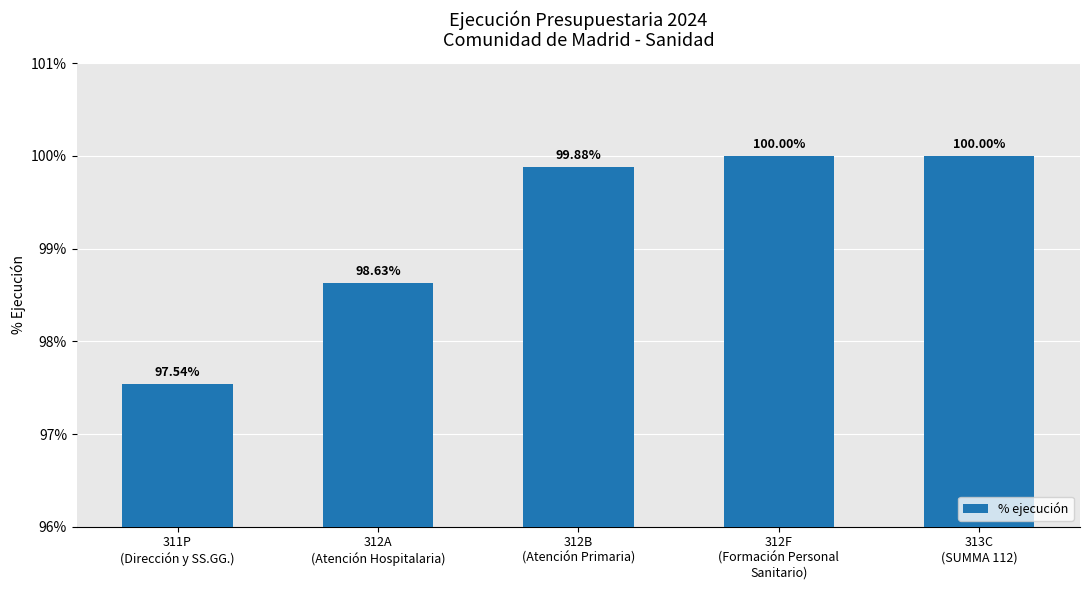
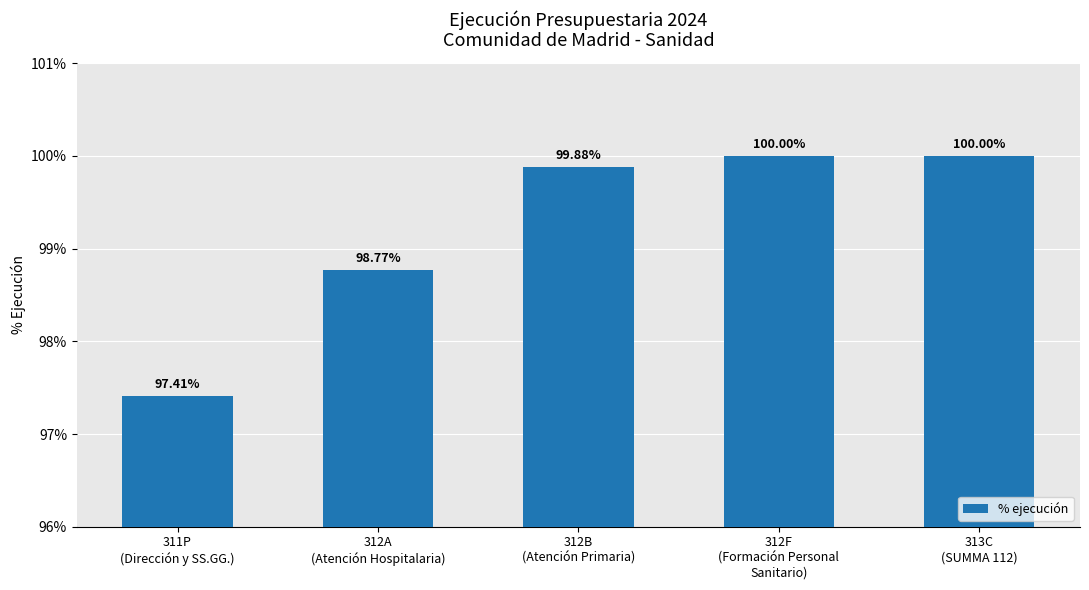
311P (Dirección y SS.GG.): 97.54% -> 97.41%
312A (Atención Hospitalaria): 98.63% -> 98.77%
